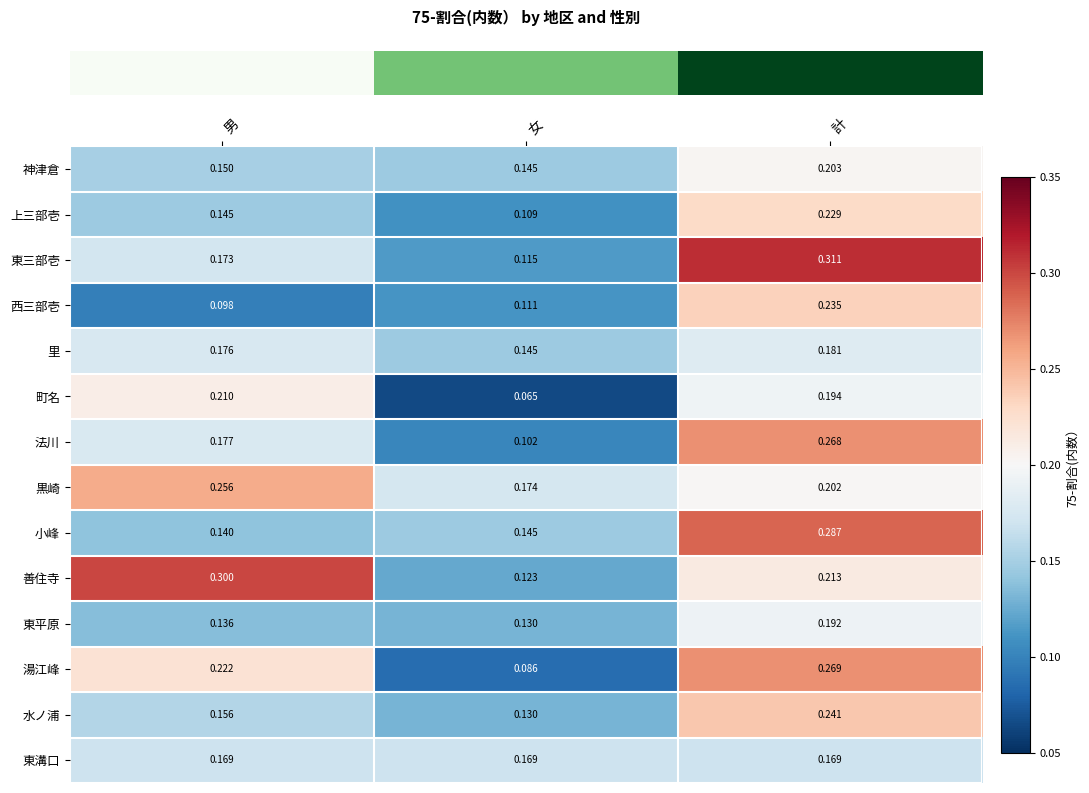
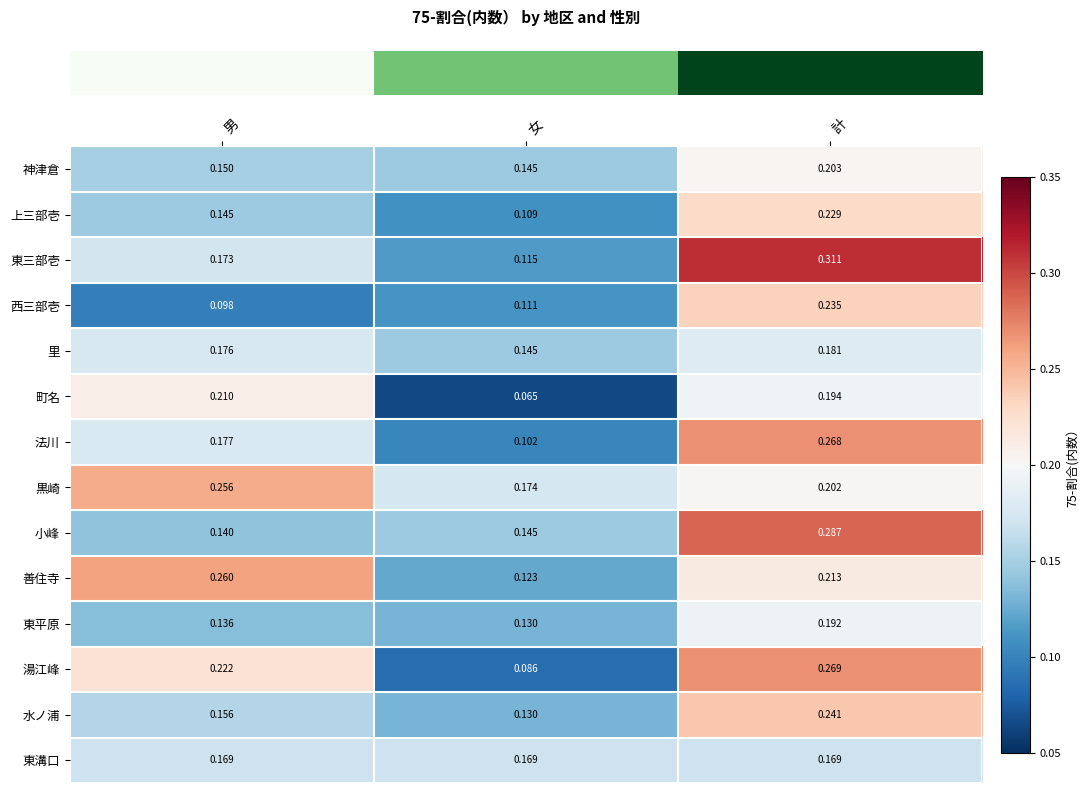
善住寺, 男: 0.300 -> 0.260
